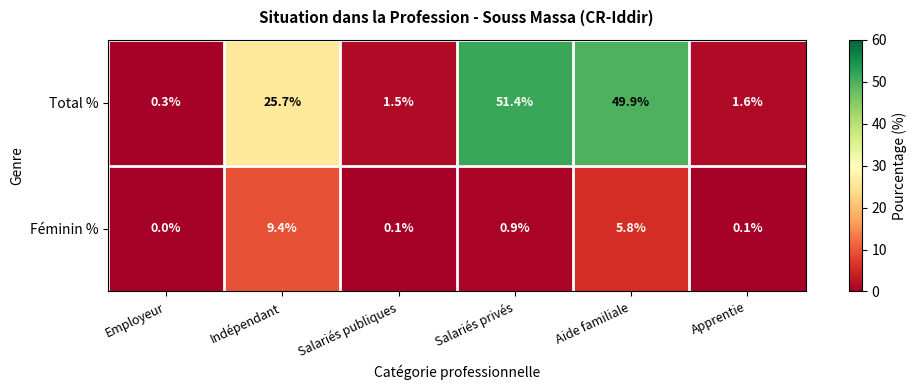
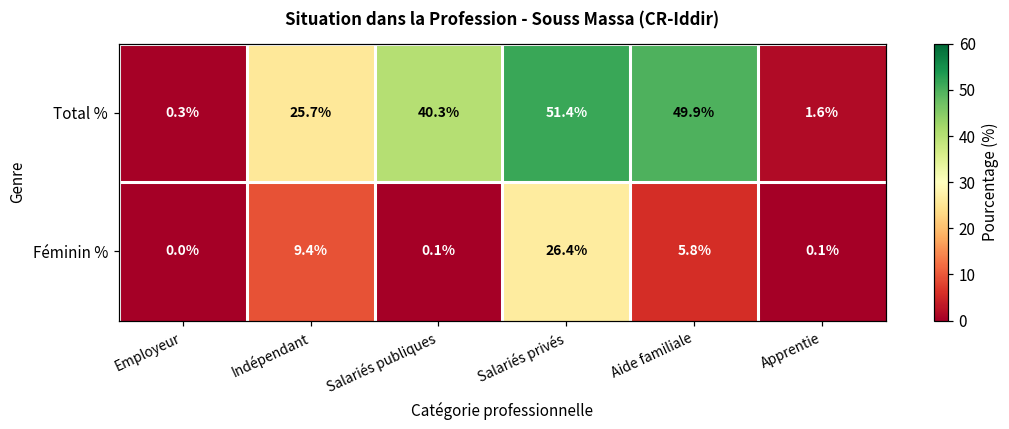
Total %, Salariés publiques: 1.5% -> 40.3%
Féminin %, Salariés privés: 0.9% -> 26.4%
